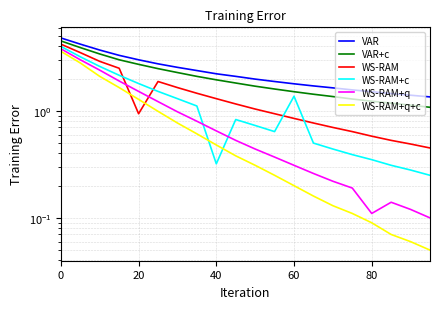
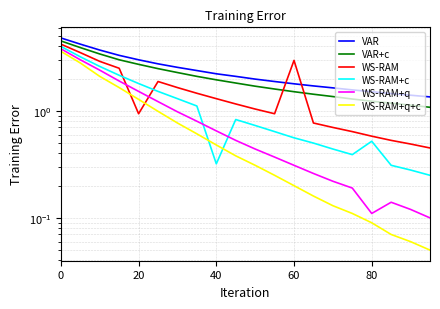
WS-RAM, 60: 0.9 -> 3.0
WS-RAM+c, 60: 1.4 -> 0.6
WS-RAM+c, 80: 0.35 -> 0.5
